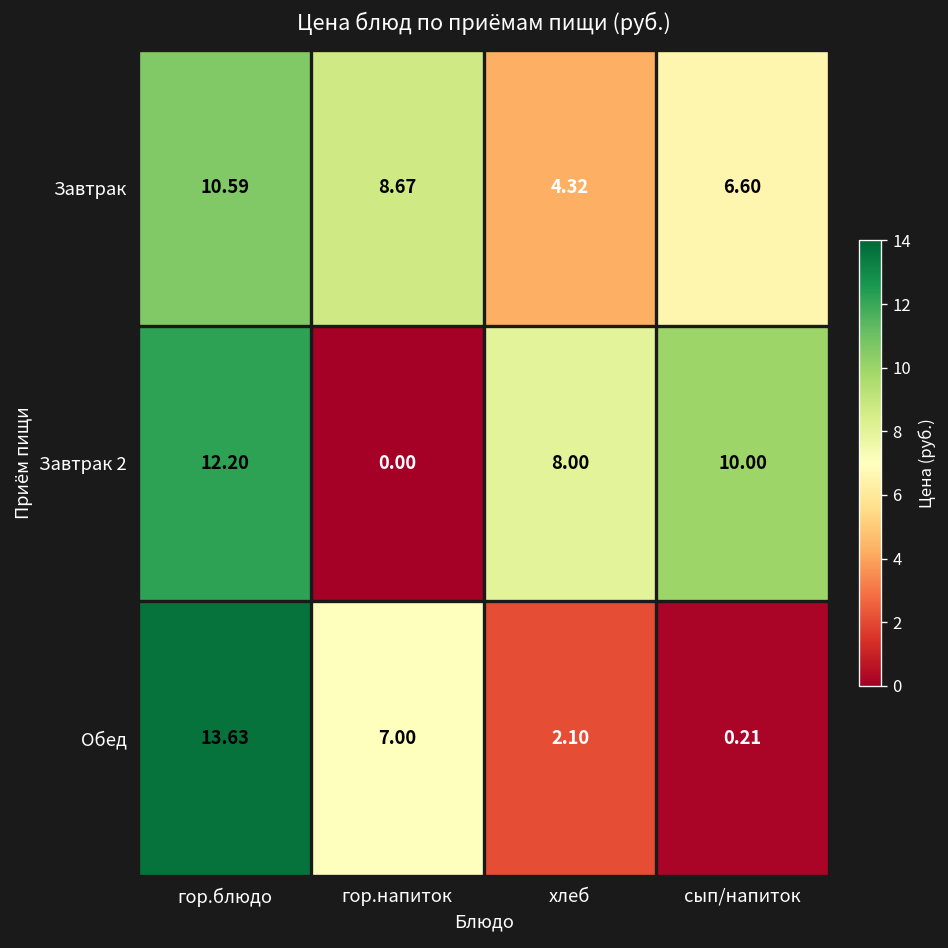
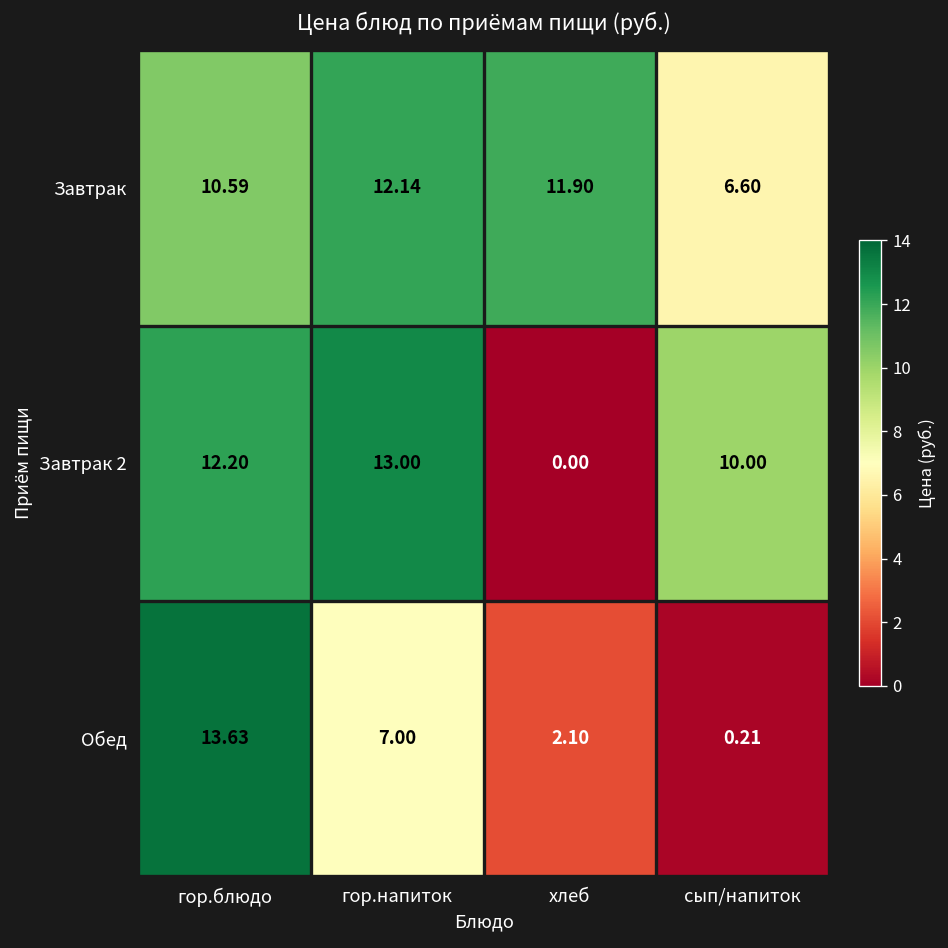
Завтрак, гор.напиток: 8.67 -> 12.14
Завтрак, хлеб: 4.32 -> 11.90
Завтрак 2, гор.напиток: 0.00 -> 13.00
Завтрак 2, хлеб: 8.00 -> 0.00
